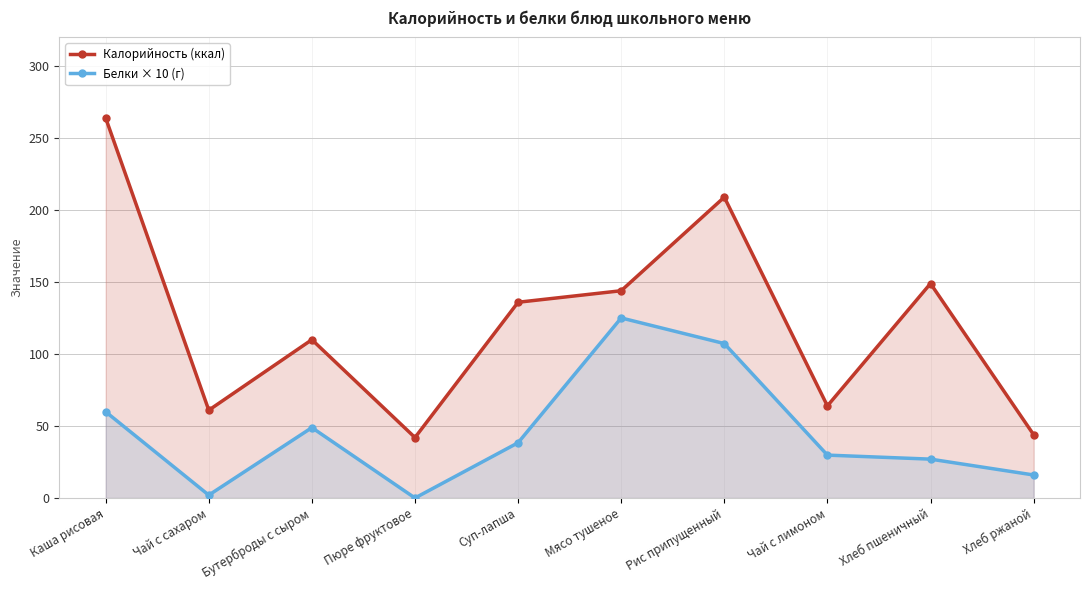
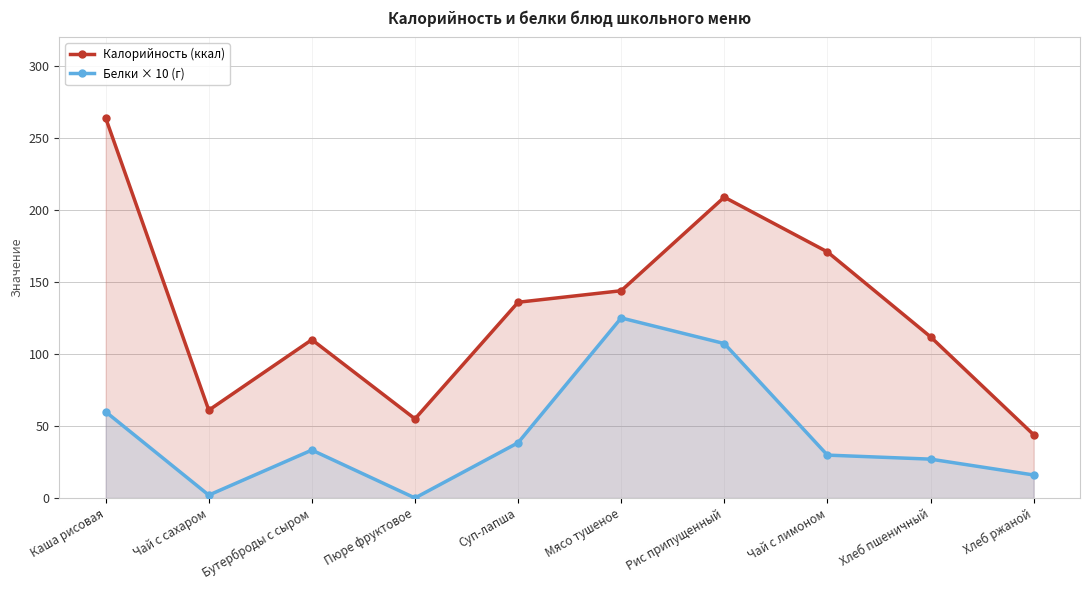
Белки × 10 (г), Бутерброды с сыром: 49 -> 33
Калорийность (ккал), Пюре фруктовое: 42 -> 55
Калорийность (ккал), Чай с лимоном: 64 -> 171
Калорийность (ккал), Хлеб пшеничный: 149 -> 112
